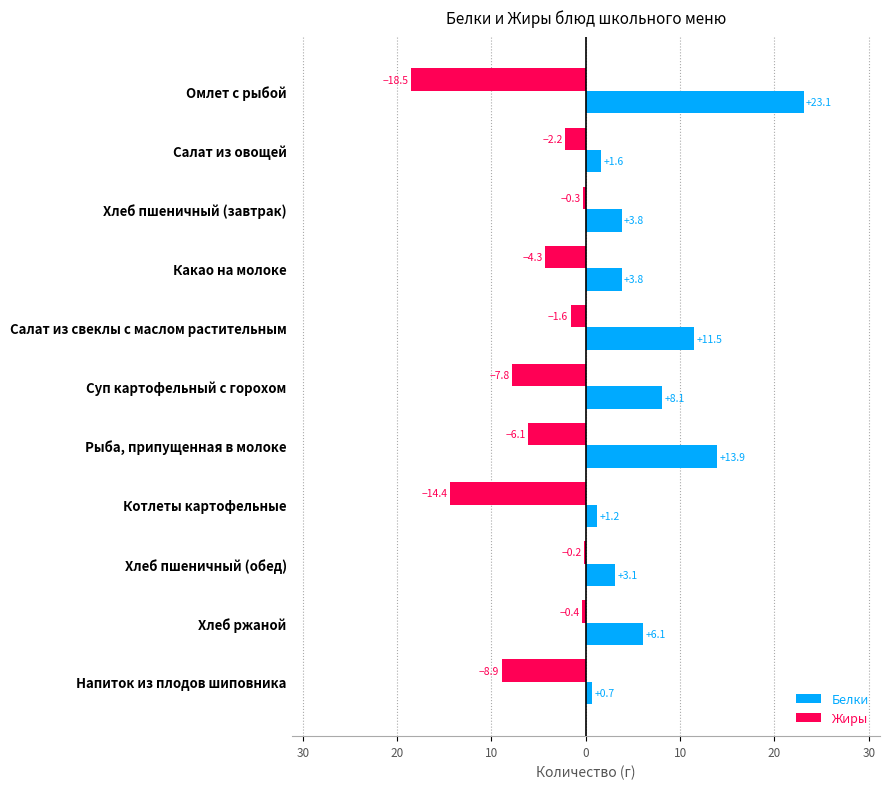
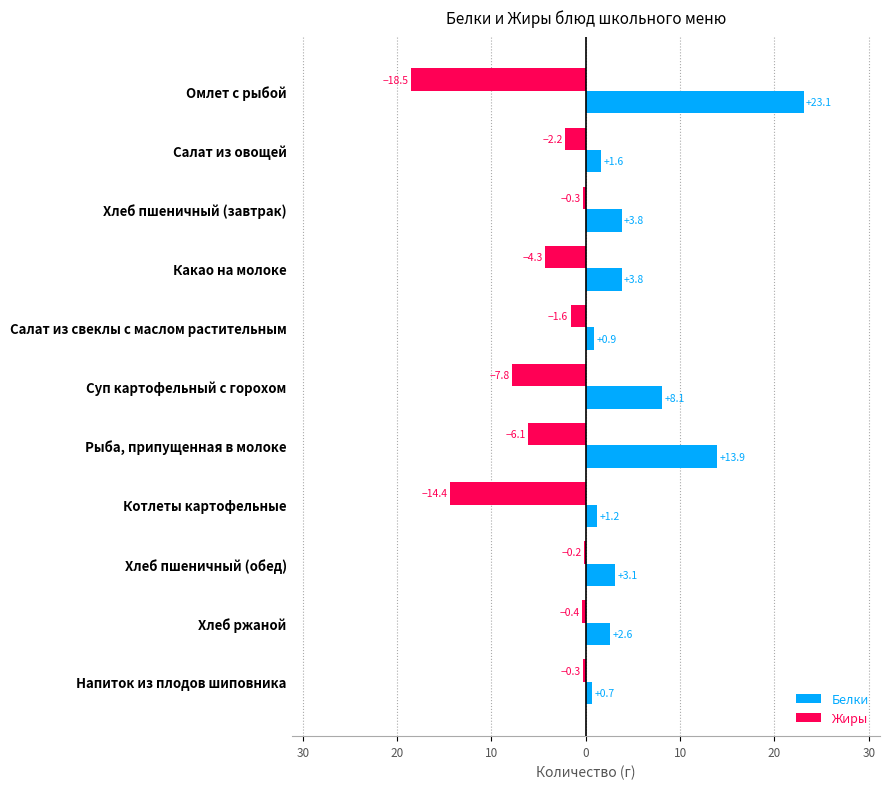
Белки, Салат из свеклы с маслом растительным: +11.5 -> +0.9
Белки, Хлеб ржаной: +6.1 -> +2.6
Жиры, Напиток из плодов шиповника: -8.9 -> -0.3
